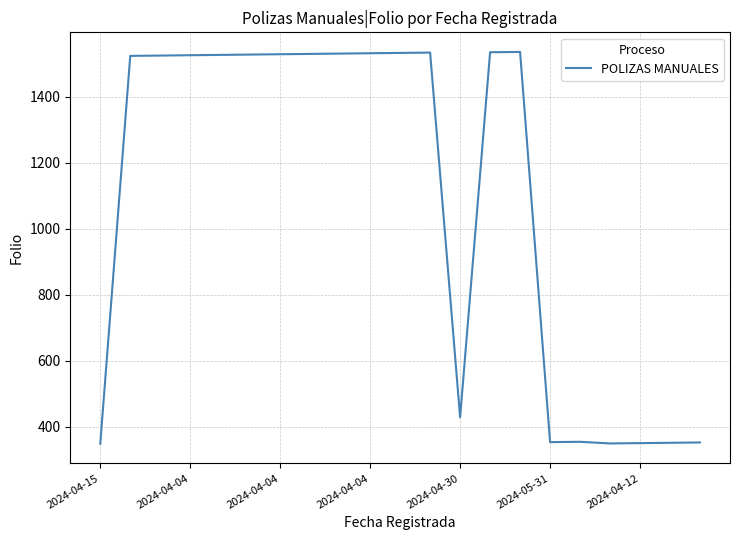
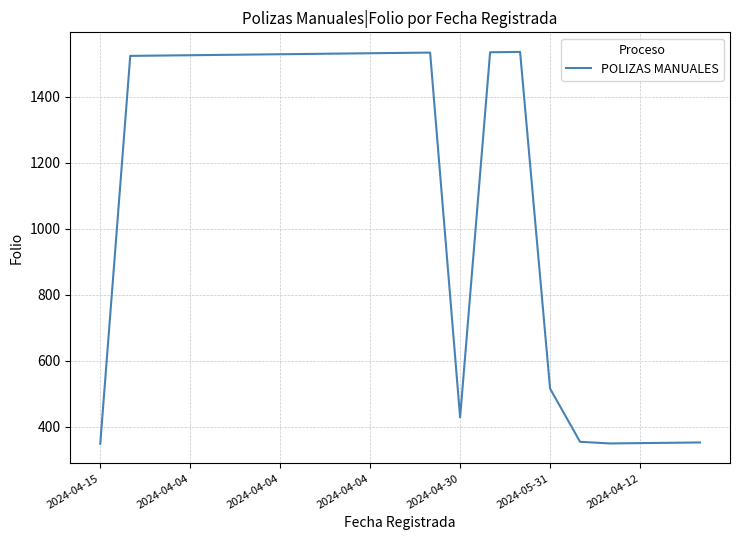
2024-05-31: 350 -> 520
